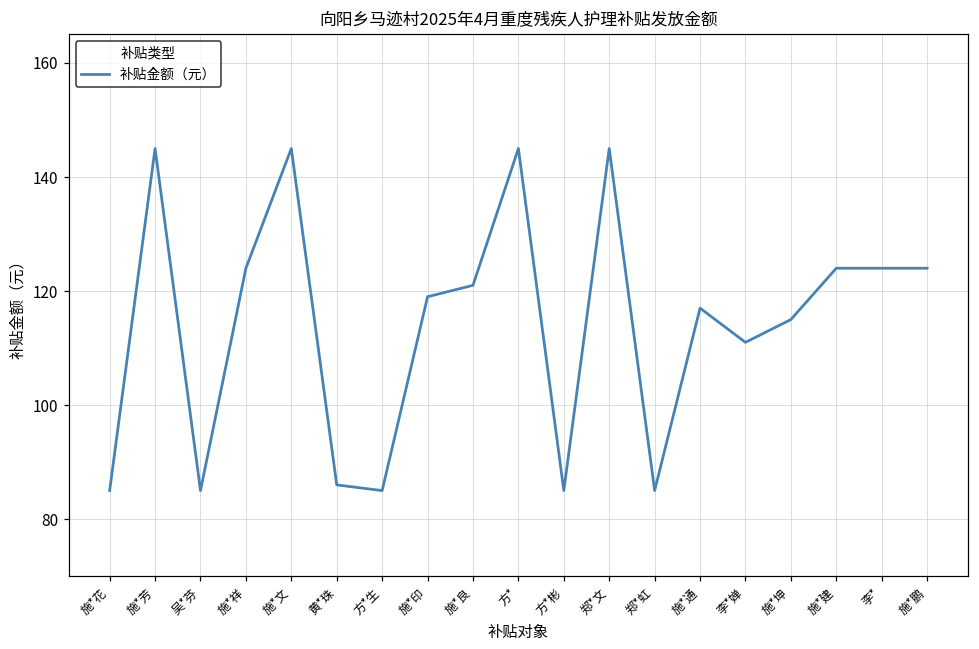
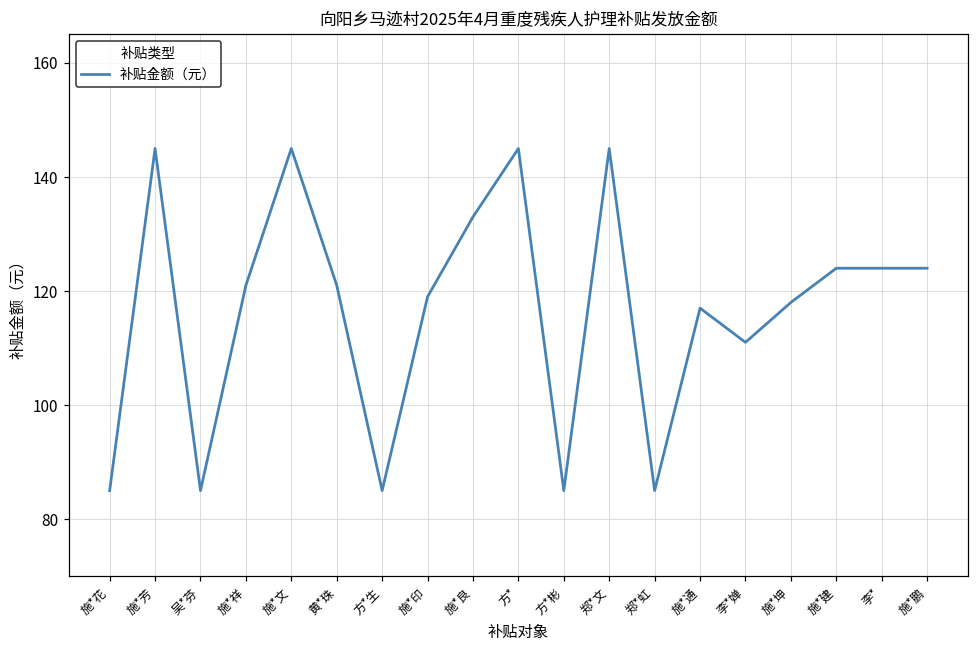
施*祥: 124 -> 121
黄*珠: 86 -> 121
施*良: 121 -> 133
施*坤: 115 -> 118
